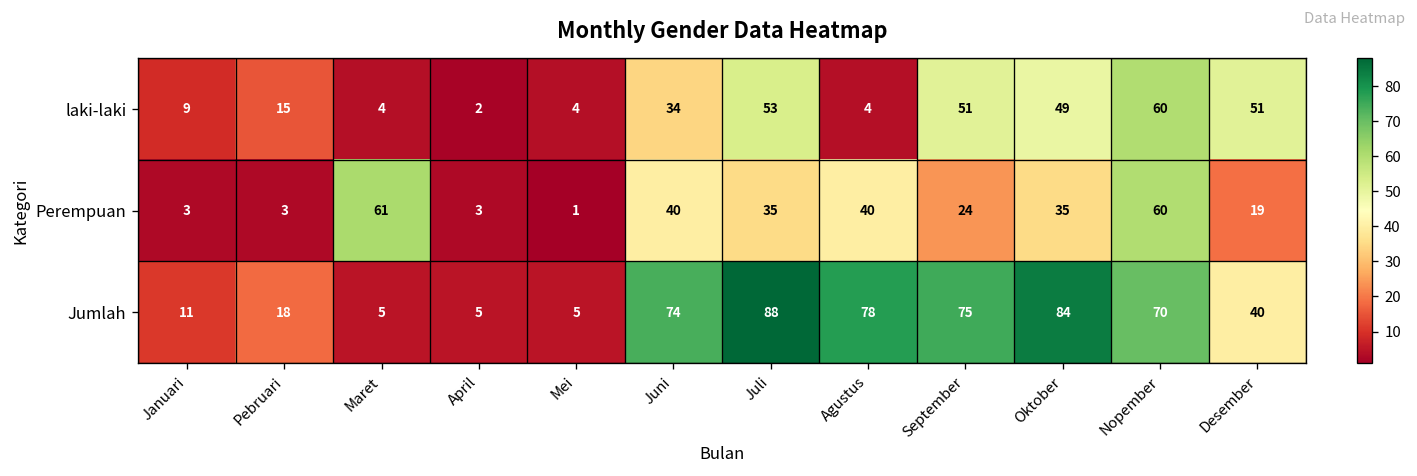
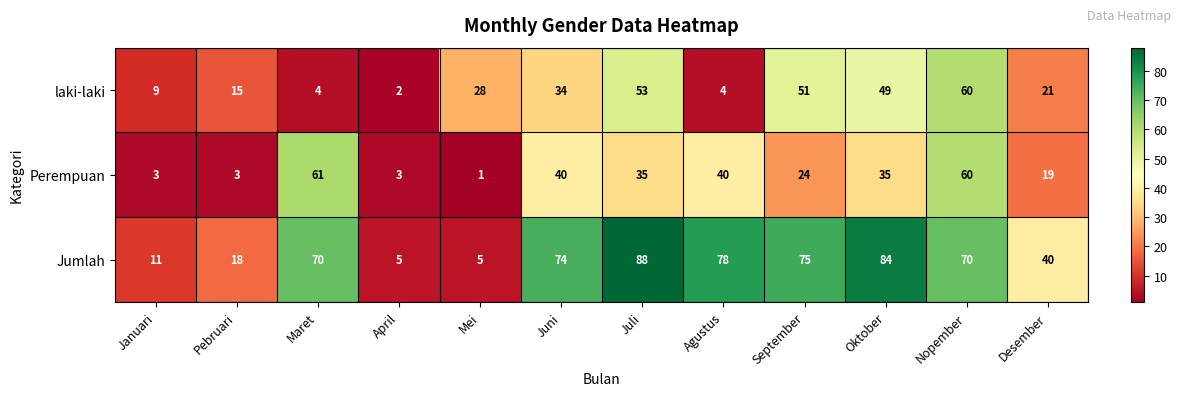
laki-laki, Mei: 4 -> 28
laki-laki, Desember: 51 -> 21
Jumlah, Maret: 5 -> 70
